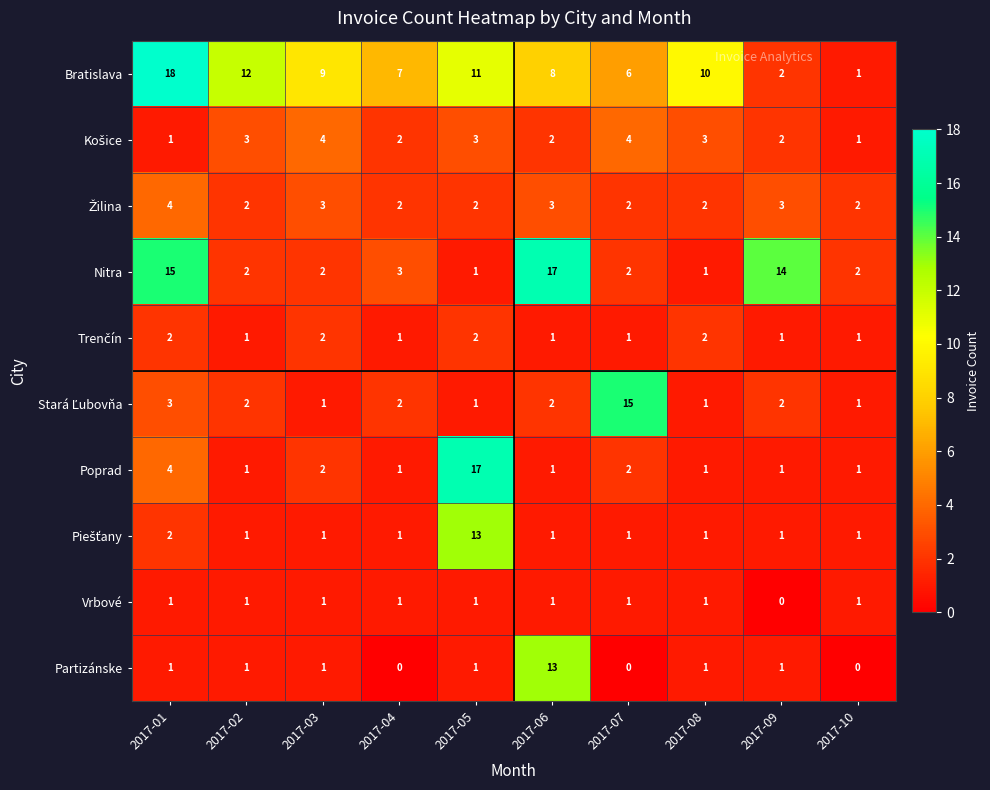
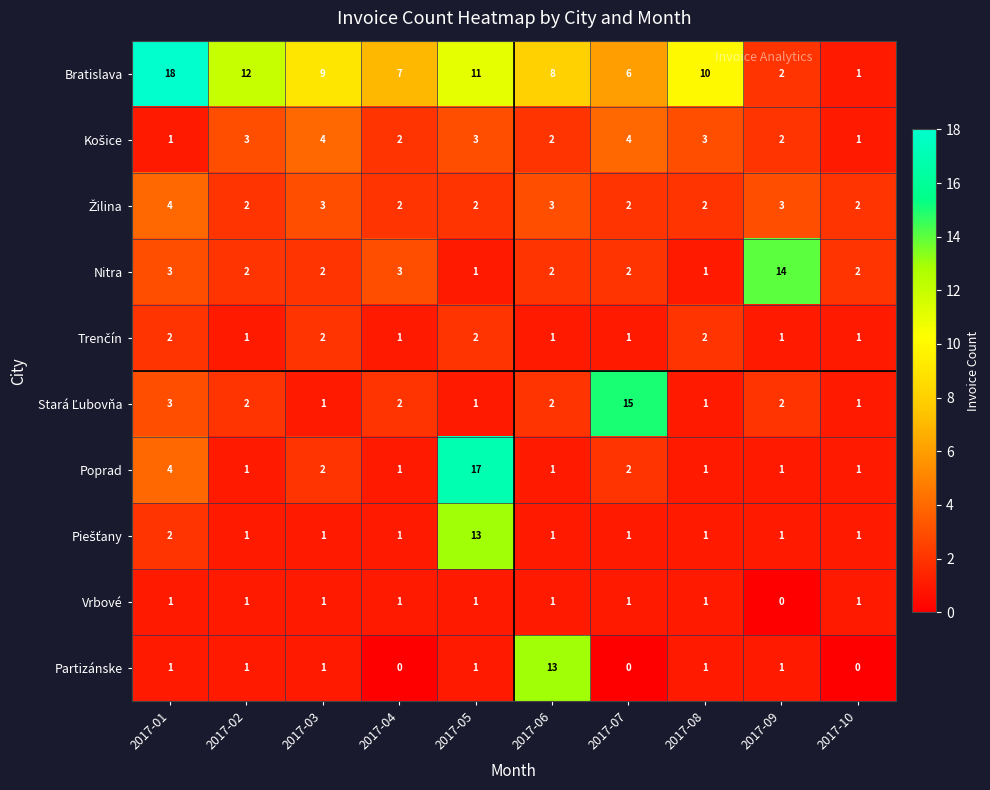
Nitra, 2017-01: 15 -> 3
Nitra, 2017-06: 17 -> 2
